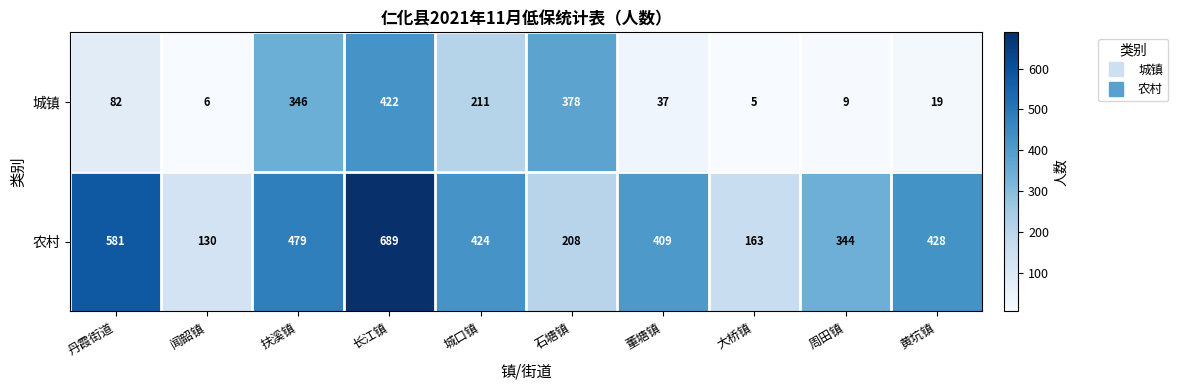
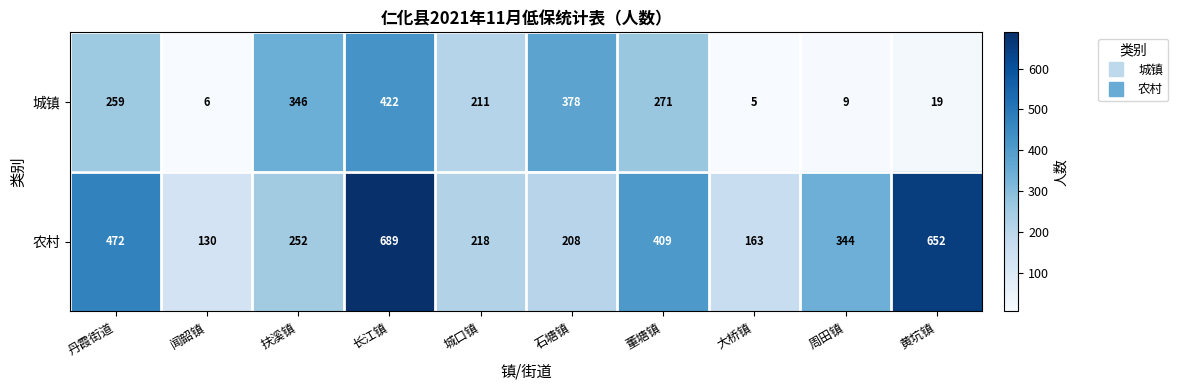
城镇, 丹霞街道: 82 -> 259
城镇, 董塘镇: 37 -> 271
农村, 丹霞街道: 581 -> 472
农村, 扶溪镇: 479 -> 252
农村, 城口镇: 424 -> 218
农村, 黄坑镇: 428 -> 652
